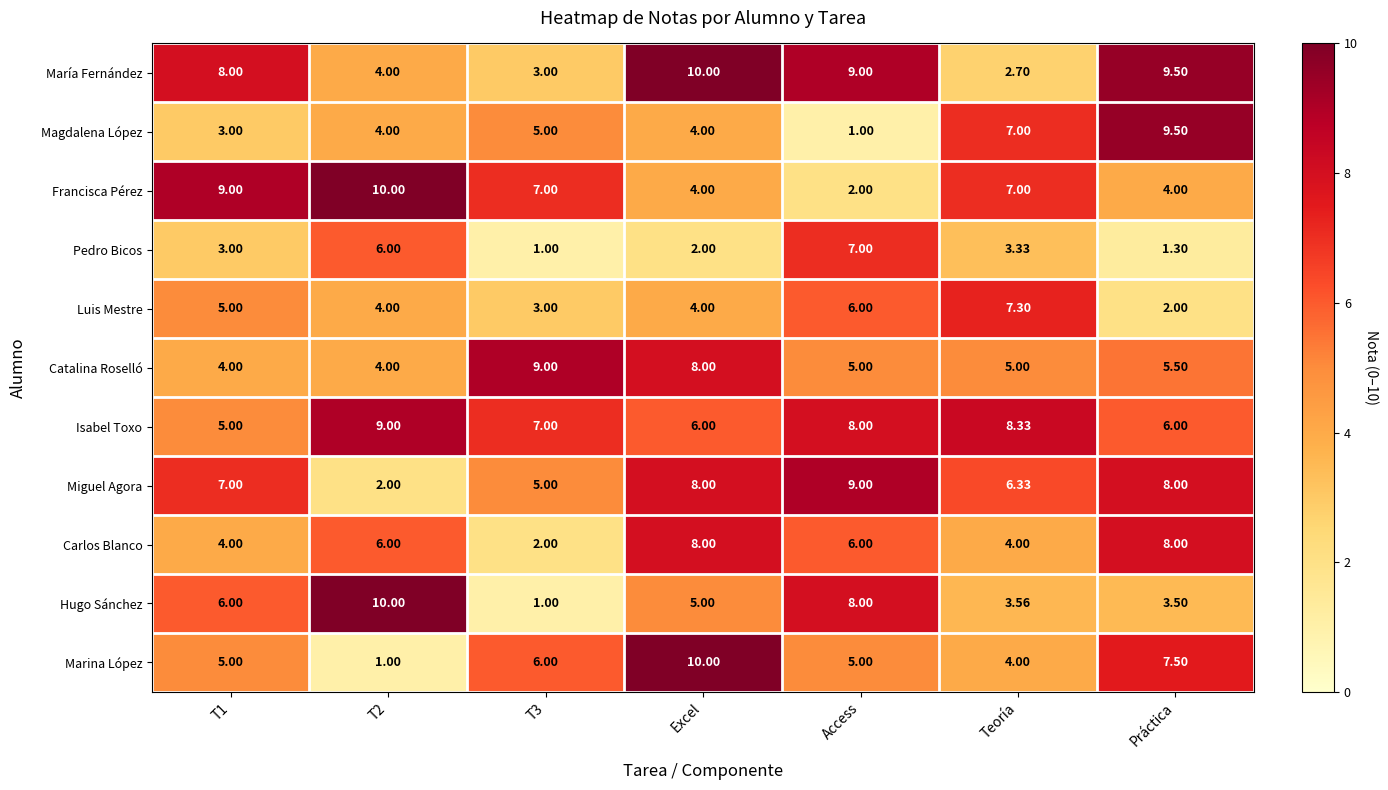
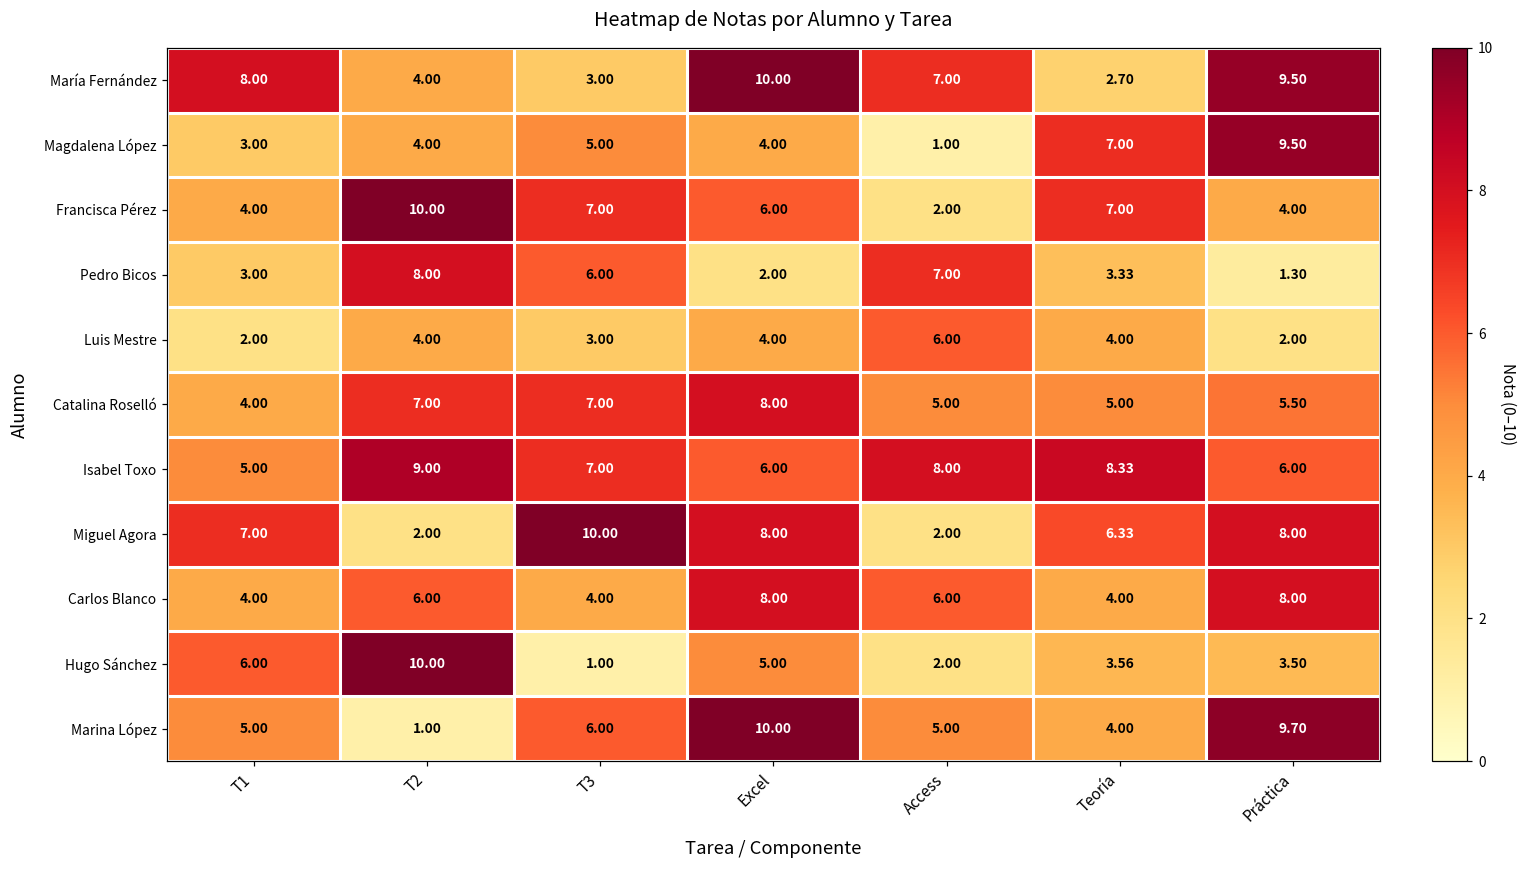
María Fernández, Access: 9.00 -> 7.00
Francisca Pérez, T1: 9.00 -> 4.00
Francisca Pérez, Excel: 4.00 -> 6.00
Pedro Bicos, T2: 6.00 -> 8.00
Pedro Bicos, T3: 1.00 -> 6.00
Luis Mestre, T1: 5.00 -> 2.00
Luis Mestre, Teoría: 7.30 -> 4.00
Catalina Roselló, T2: 4.00 -> 7.00
Catalina Roselló, T3: 9.00 -> 7.00
Miguel Agora, T3: 5.00 -> 10.00
Miguel Agora, Access: 9.00 -> 2.00
Carlos Blanco, T3: 2.00 -> 4.00
Hugo Sánchez, Access: 8.00 -> 2.00
Marina López, Práctica: 7.50 -> 9.70
